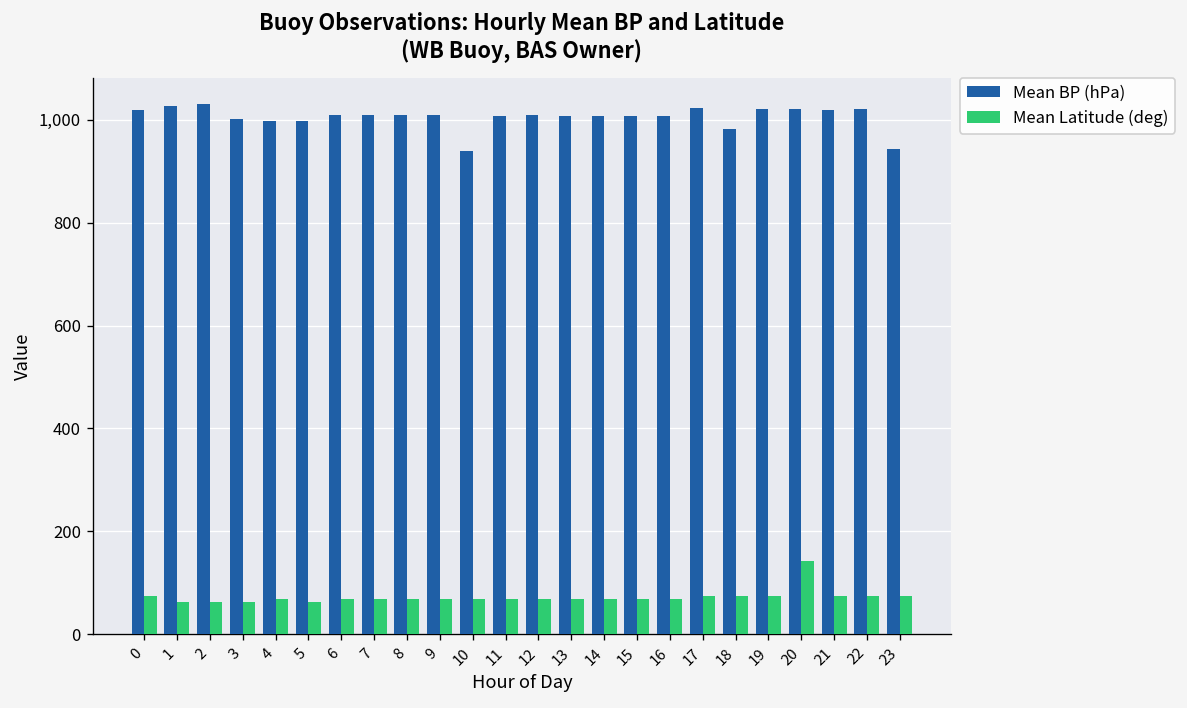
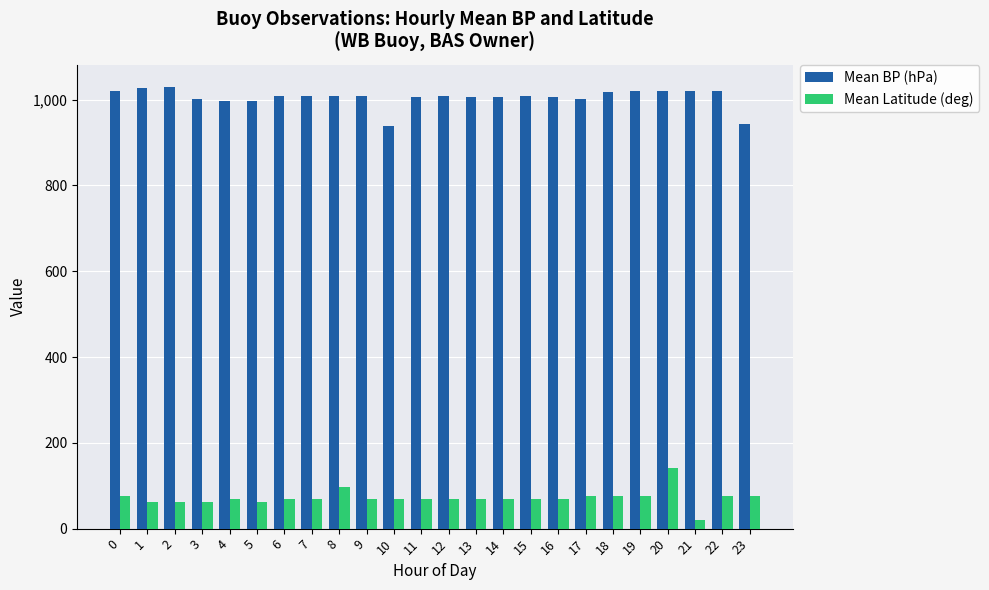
Mean Latitude (deg), 8: 70 -> 100
Mean BP (hPa), 17: 1,020 -> 1,000
Mean BP (hPa), 18: 980 -> 1,020
Mean Latitude (deg), 21: 80 -> 20
